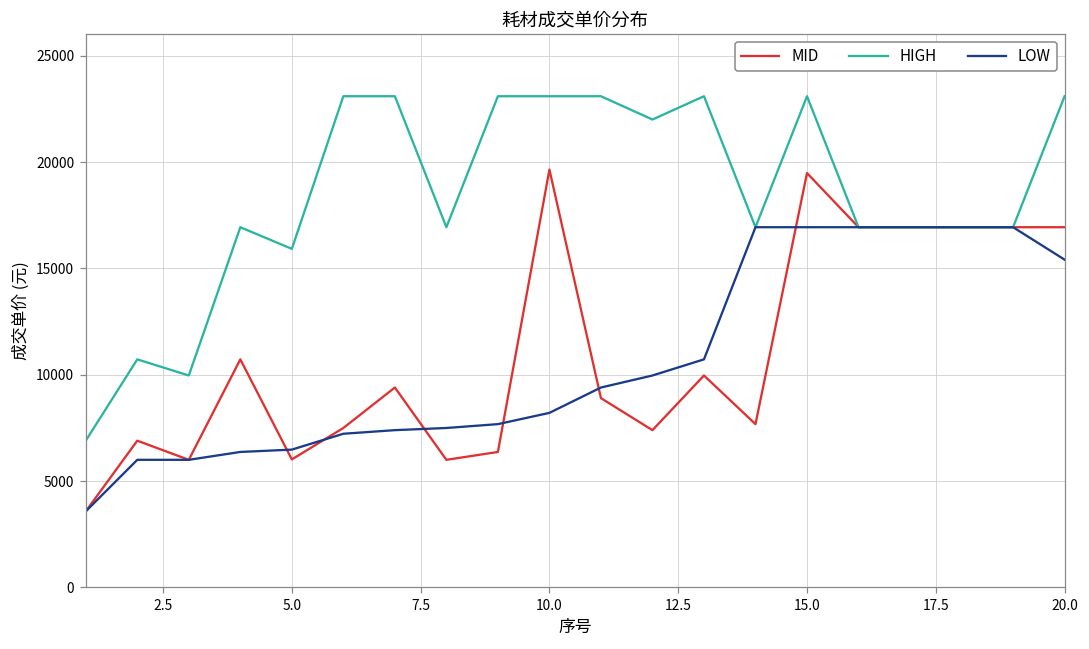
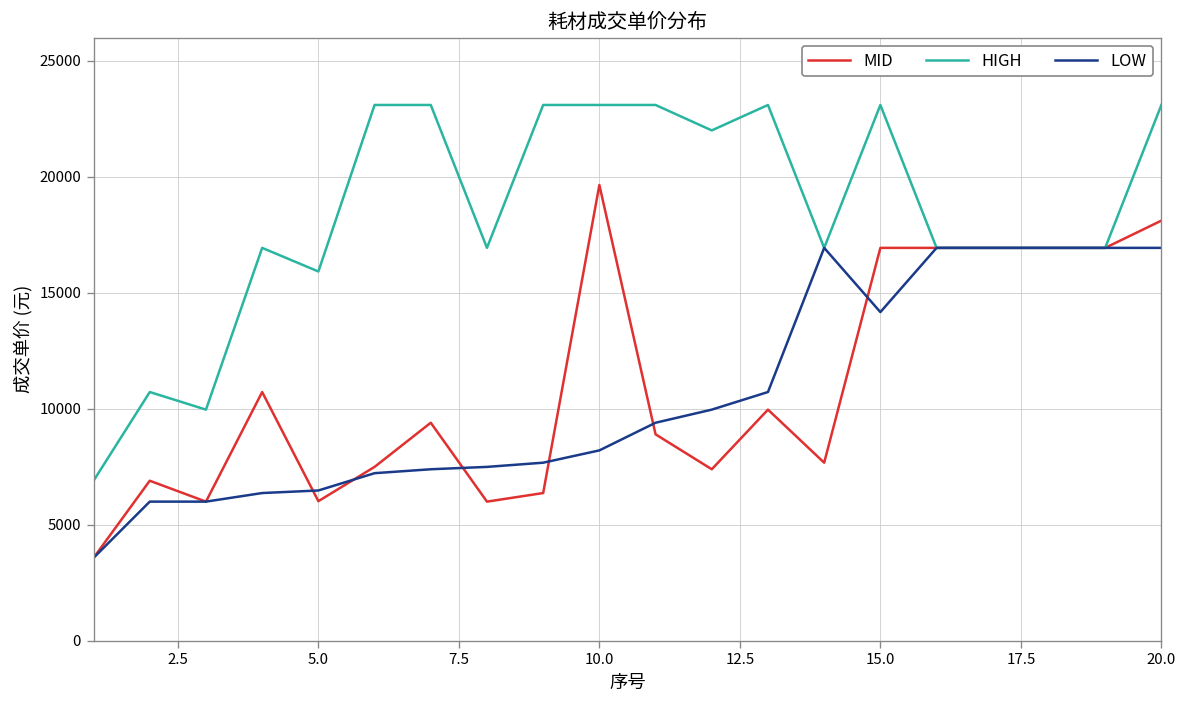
MID, 15.0: 19500 -> 16900
LOW, 15.0: 16900 -> 14200
MID, 20.0: 16900 -> 18100
LOW, 20.0: 15400 -> 16900
